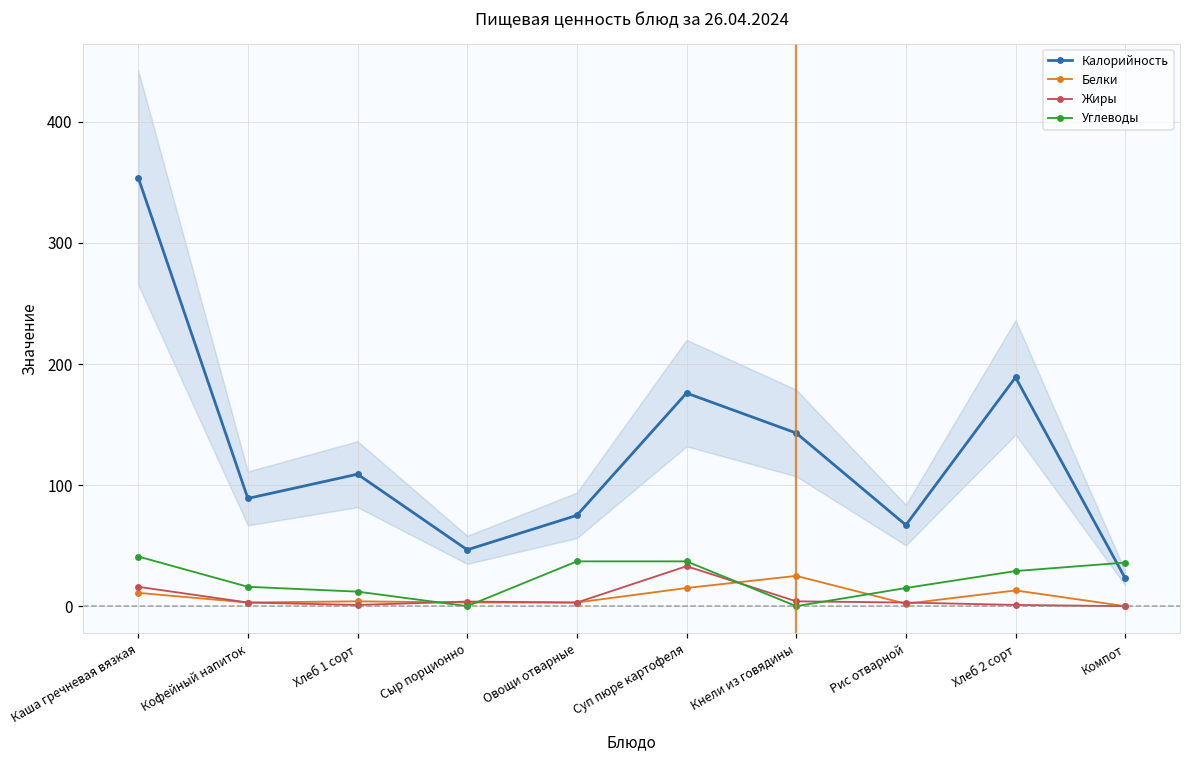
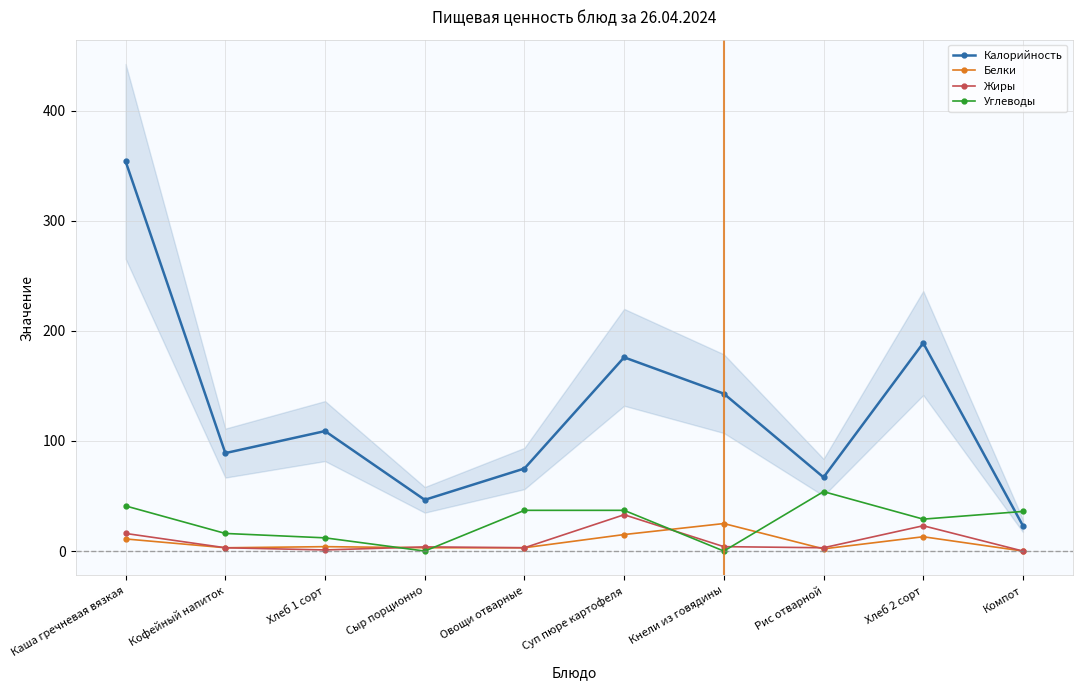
Углеводы, Рис отварной: 15 -> 54
Жиры, Хлеб 2 сорт: 1 -> 23
